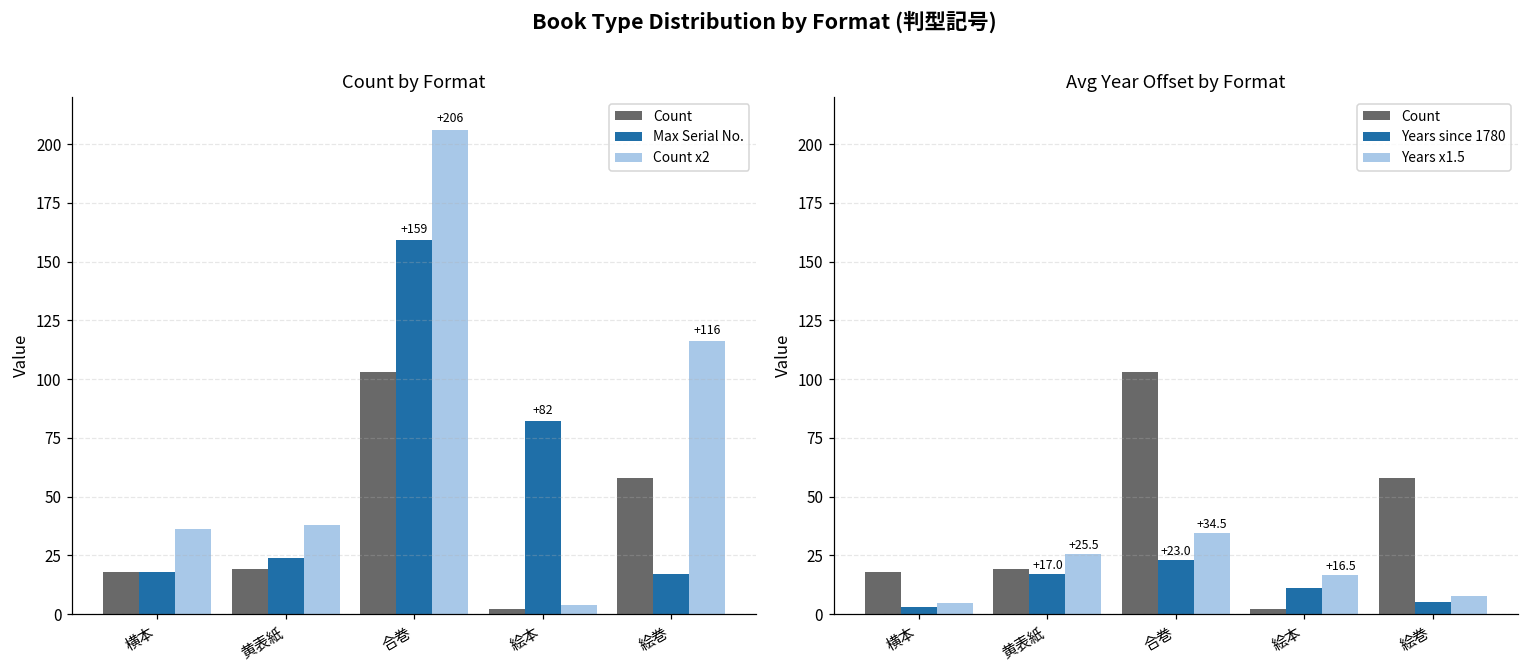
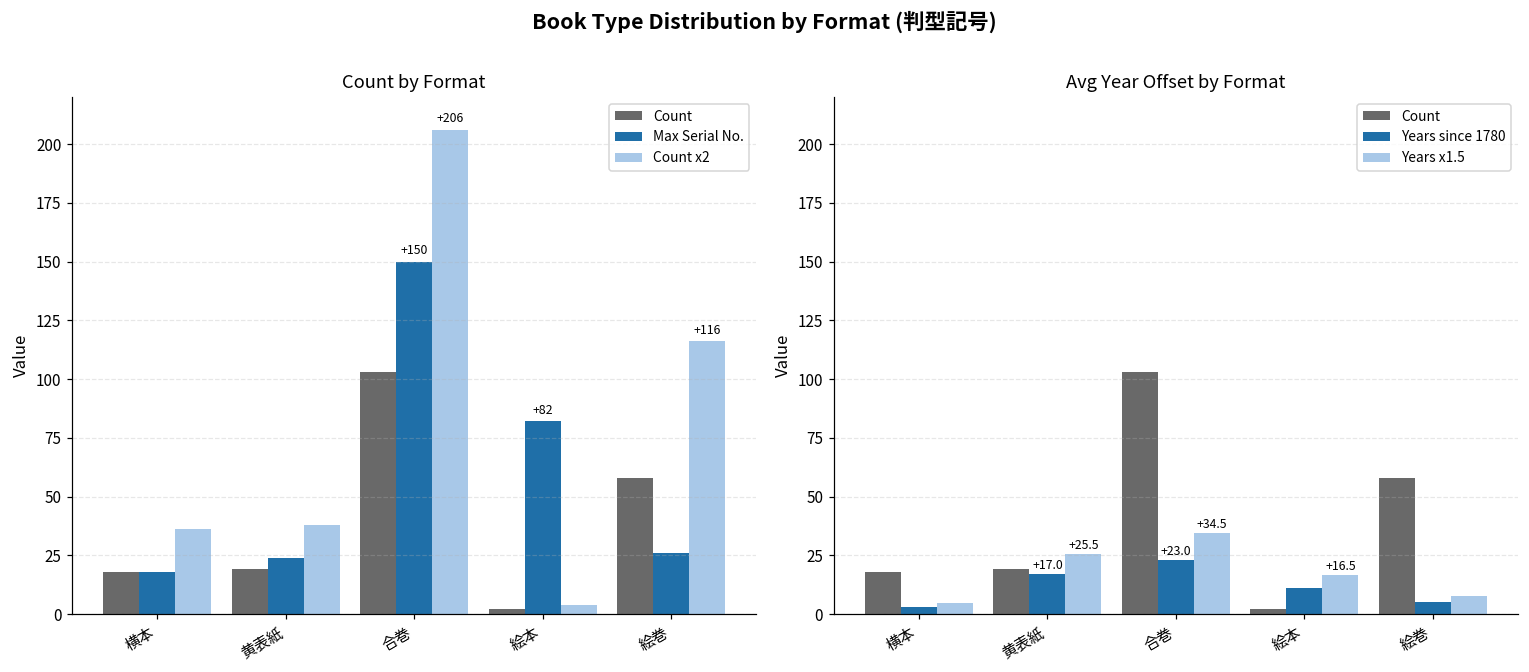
Count by Format, Max Serial No., 合巻: +159 -> +150
Count by Format, Max Serial No., 絵巻: 17 -> 26
